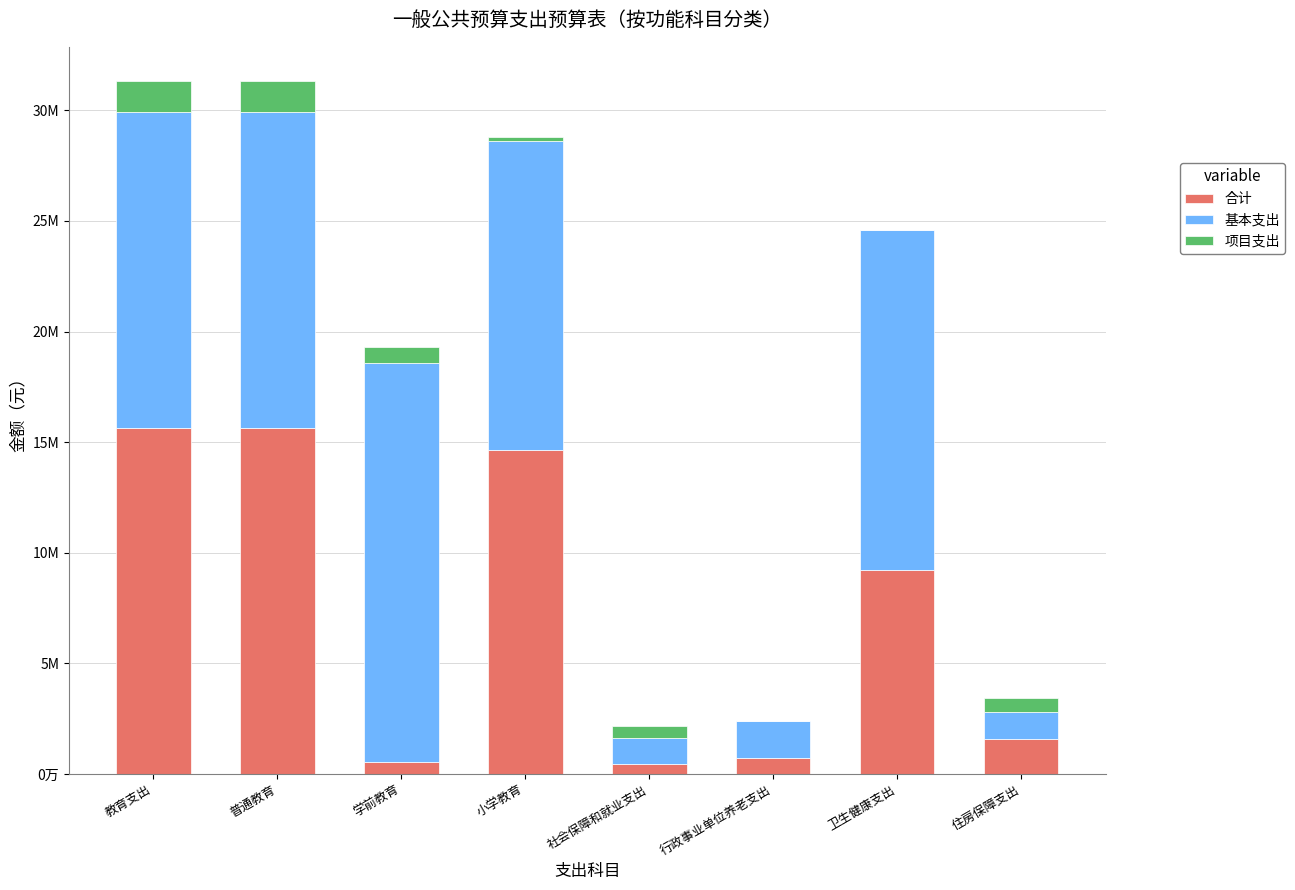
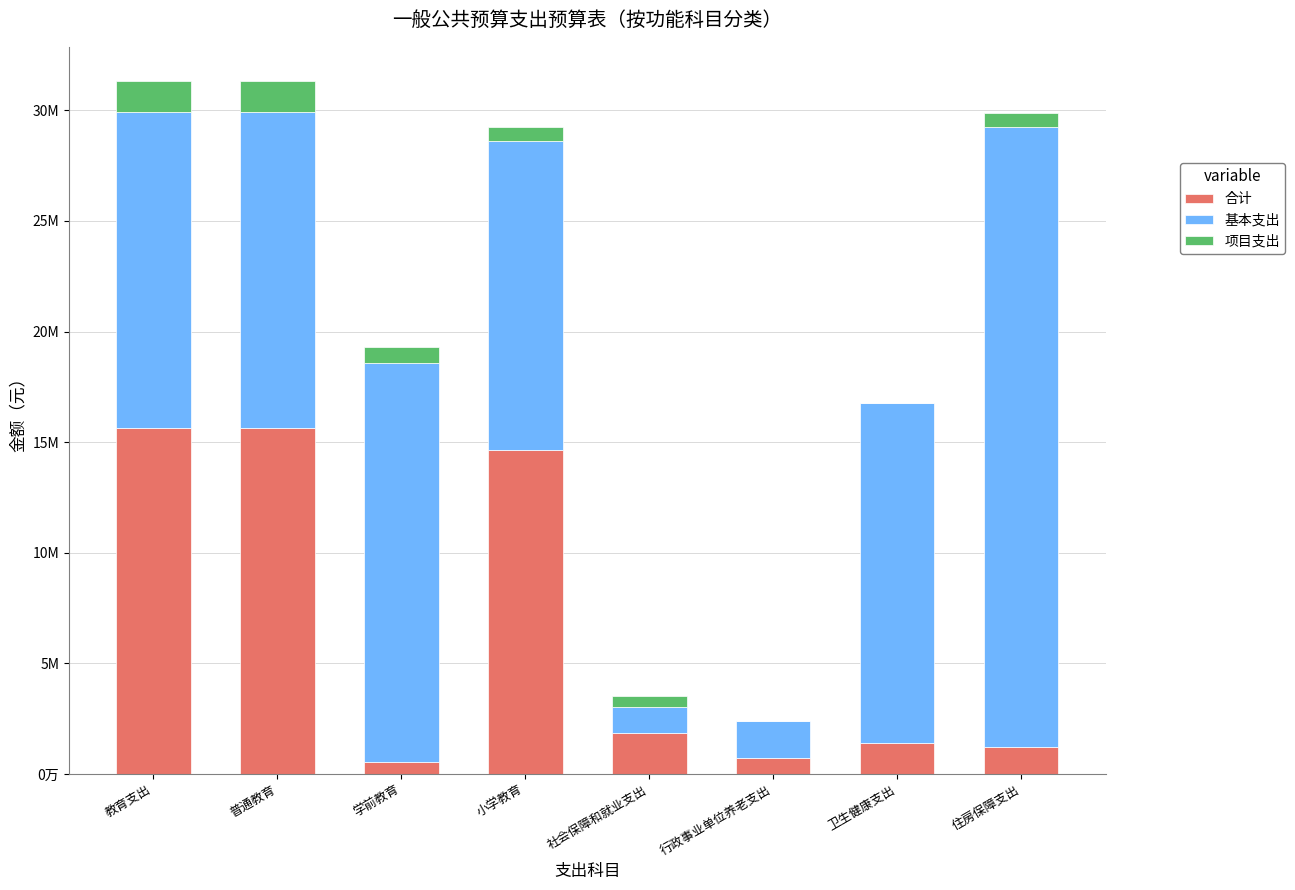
项目支出, 小学教育: 200000 -> 700000
合计, 社会保障和就业支出: 500000 -> 1900000
合计, 卫生健康支出: 9200000 -> 1400000
合计, 住房保障支出: 1600000 -> 1200000
基本支出, 住房保障支出: 1200000 -> 28000000
